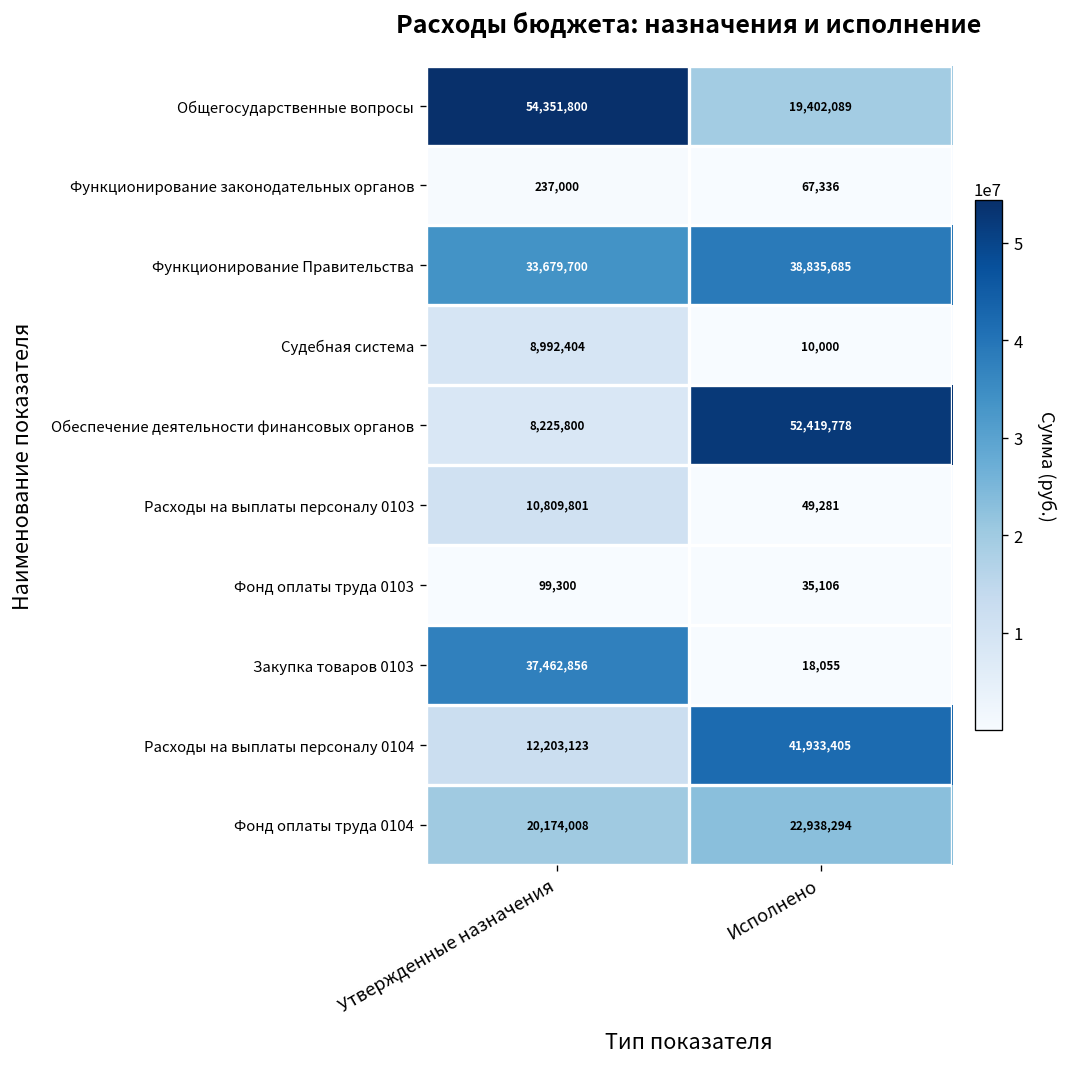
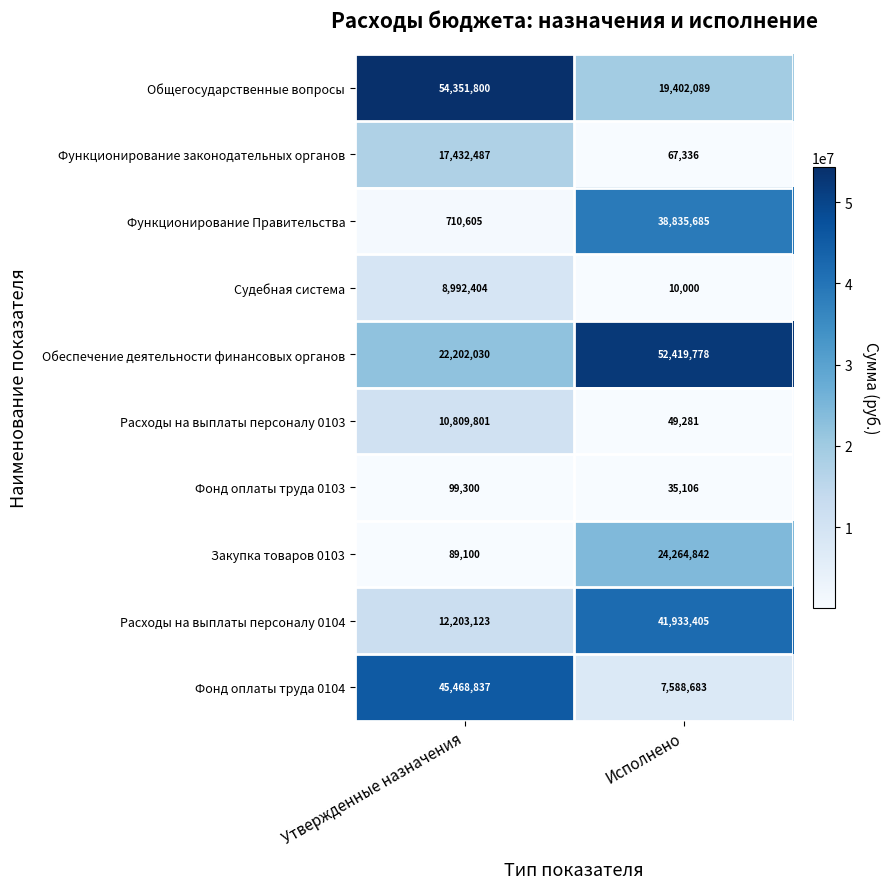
Функционирование законодательных органов, Утвержденные назначения: 237,000 -> 17,432,487
Функционирование Правительства, Утвержденные назначения: 33,679,700 -> 710,605
Обеспечение деятельности финансовых органов, Утвержденные назначения: 8,225,800 -> 22,202,030
Закупка товаров 0103, Утвержденные назначения: 37,462,856 -> 89,100
Закупка товаров 0103, Исполнено: 18,055 -> 24,264,842
Фонд оплаты труда 0104, Утвержденные назначения: 20,174,008 -> 45,468,837
Фонд оплаты труда 0104, Исполнено: 22,938,294 -> 7,588,683
